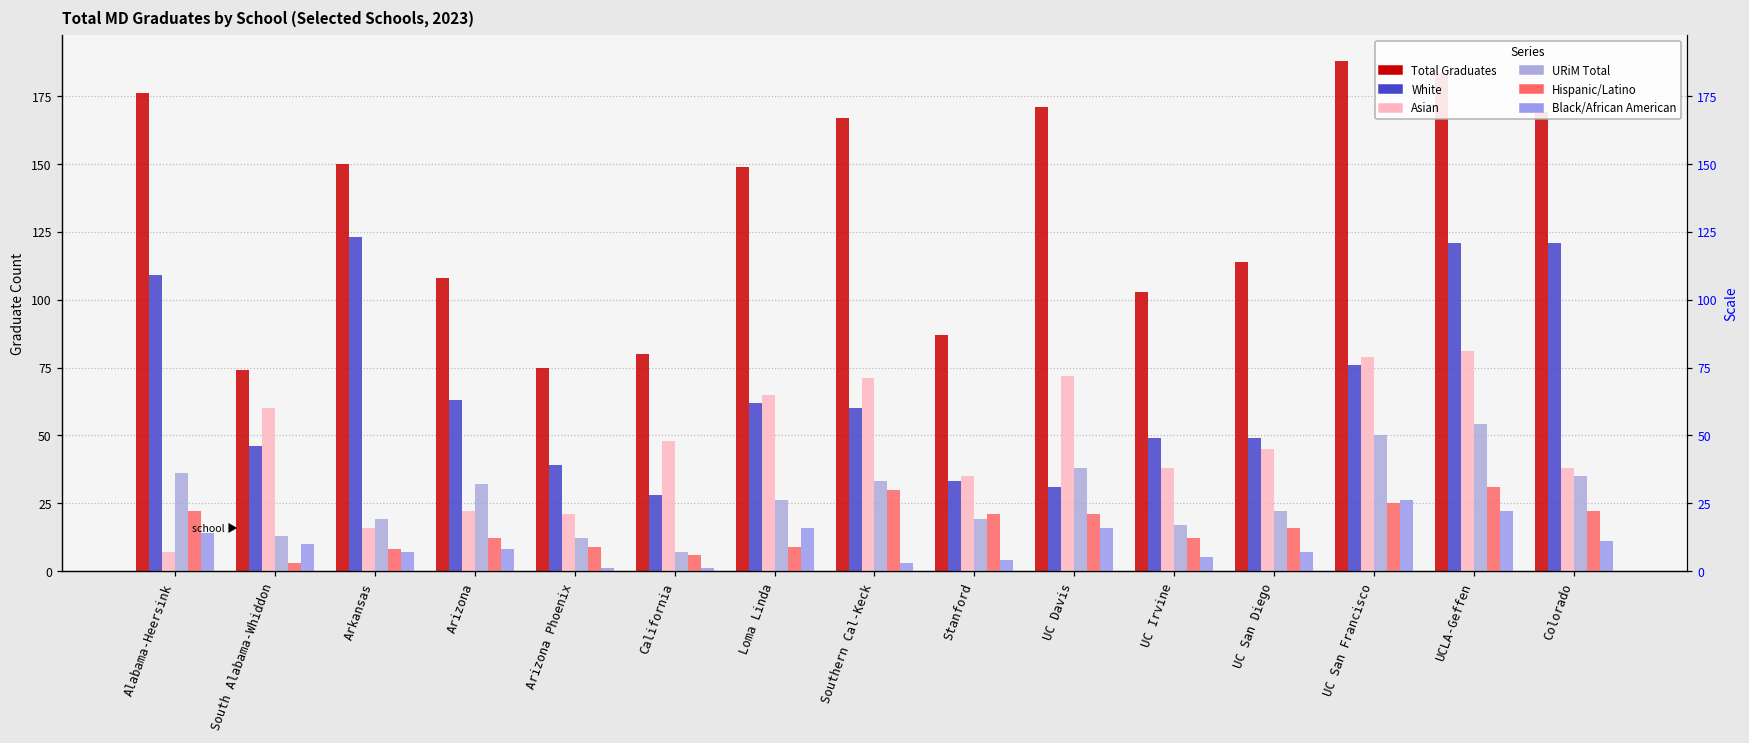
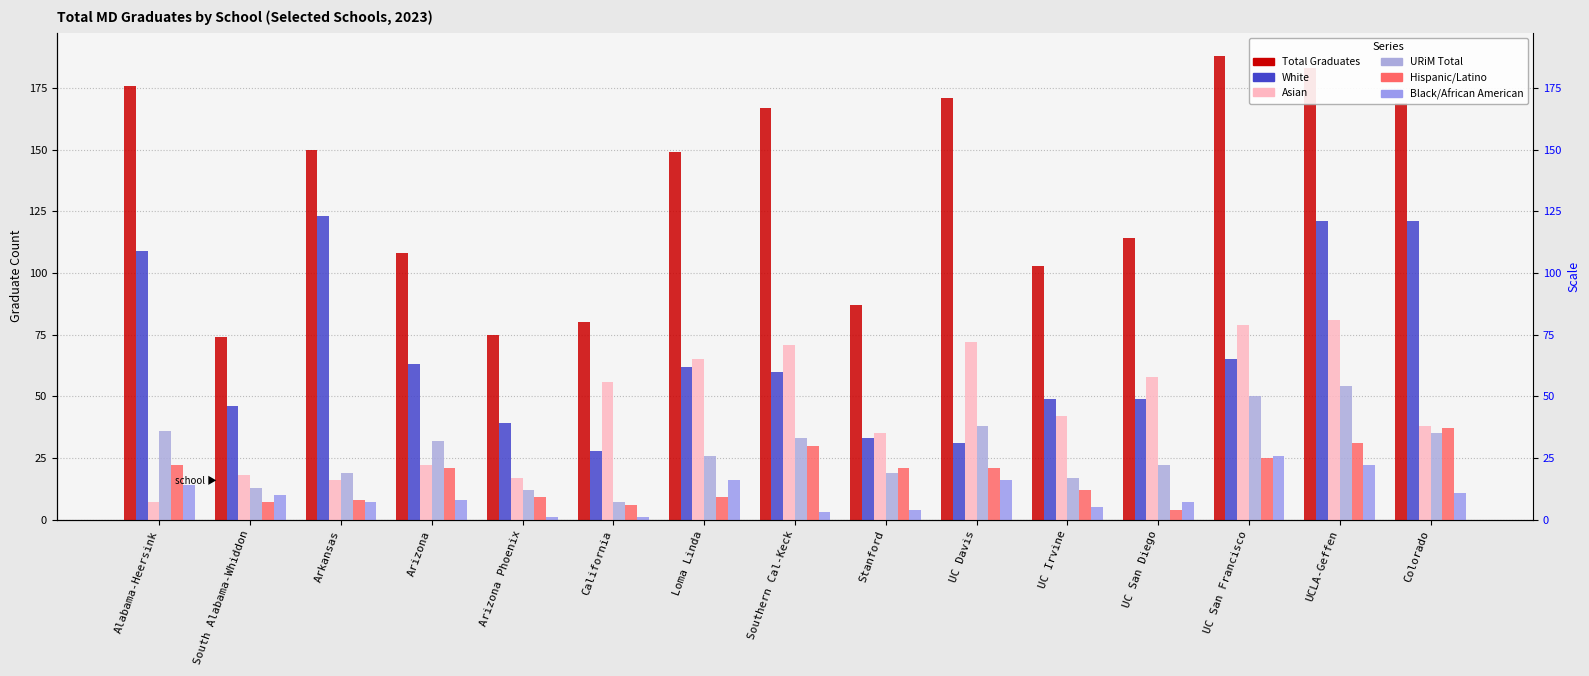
Asian, South Alabama-Whiddon: 60 -> 18
Hispanic/Latino, South Alabama-Whiddon: 3 -> 7
Hispanic/Latino, Arizona: 12 -> 21
Asian, Arizona Phoenix: 21 -> 17
Asian, California: 48 -> 56
Asian, UC Irvine: 38 -> 42
Asian, UC San Diego: 45 -> 58
Hispanic/Latino, UC San Diego: 16 -> 4
White, UC San Francisco: 76 -> 65
Hispanic/Latino, Colorado: 22 -> 37
